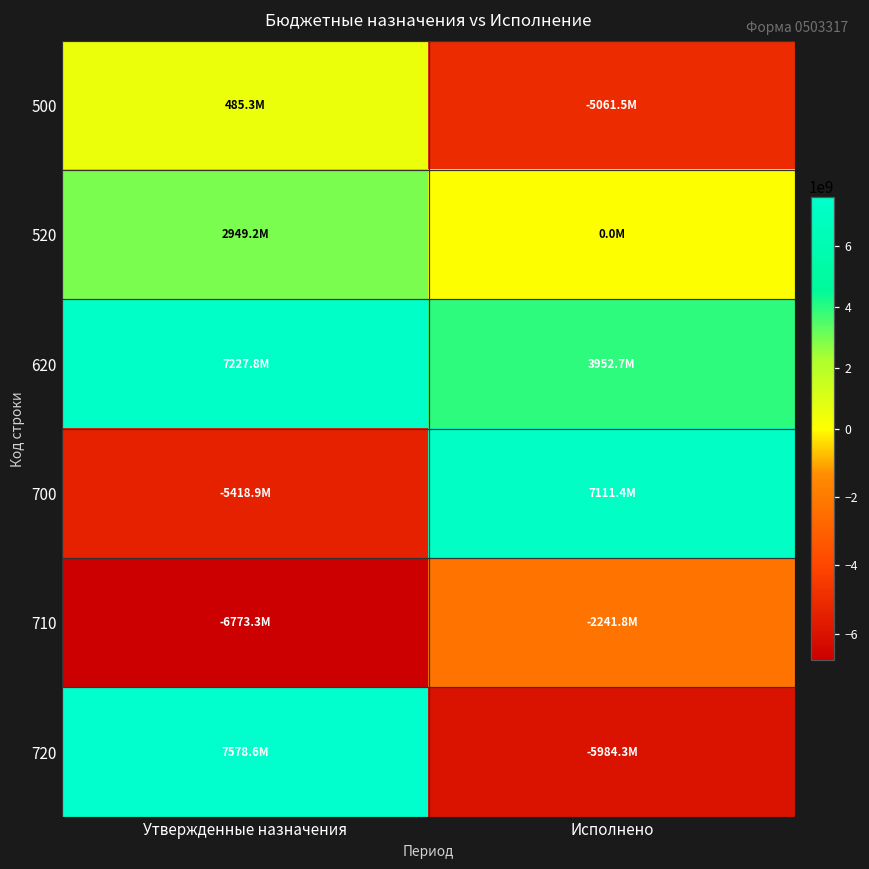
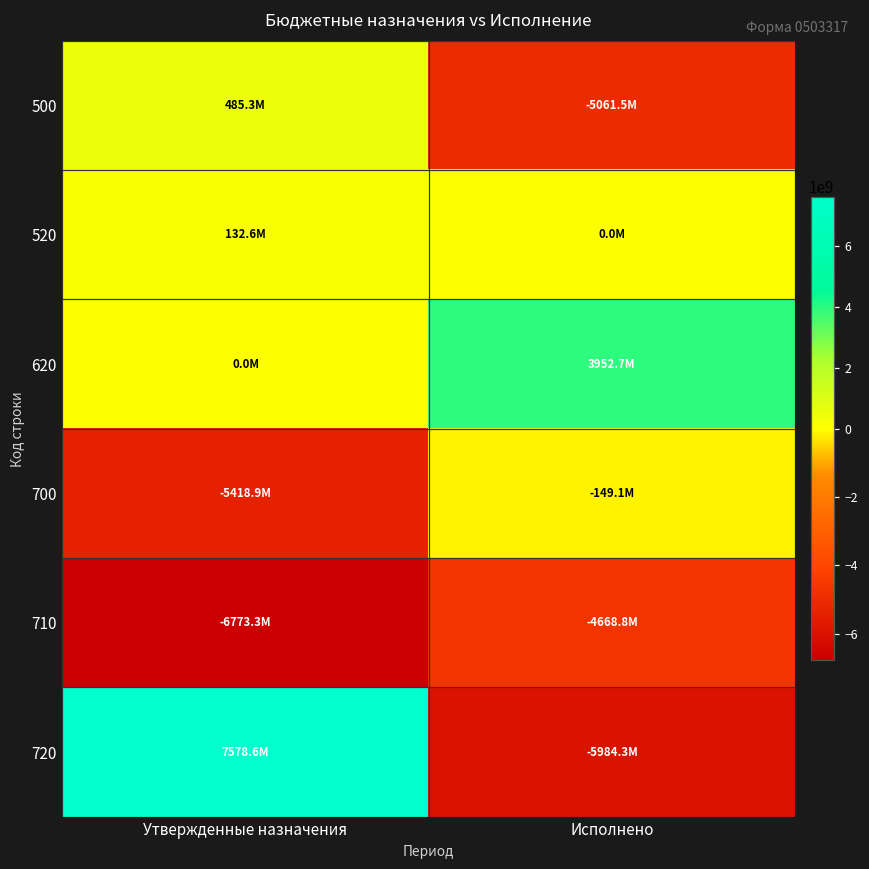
520, Утвержденные назначения: 2949.2M -> 132.6M
620, Утвержденные назначения: 7227.8M -> 0.0M
700, Исполнено: 7111.4M -> -149.1M
710, Исполнено: -2241.8M -> -4668.8M
